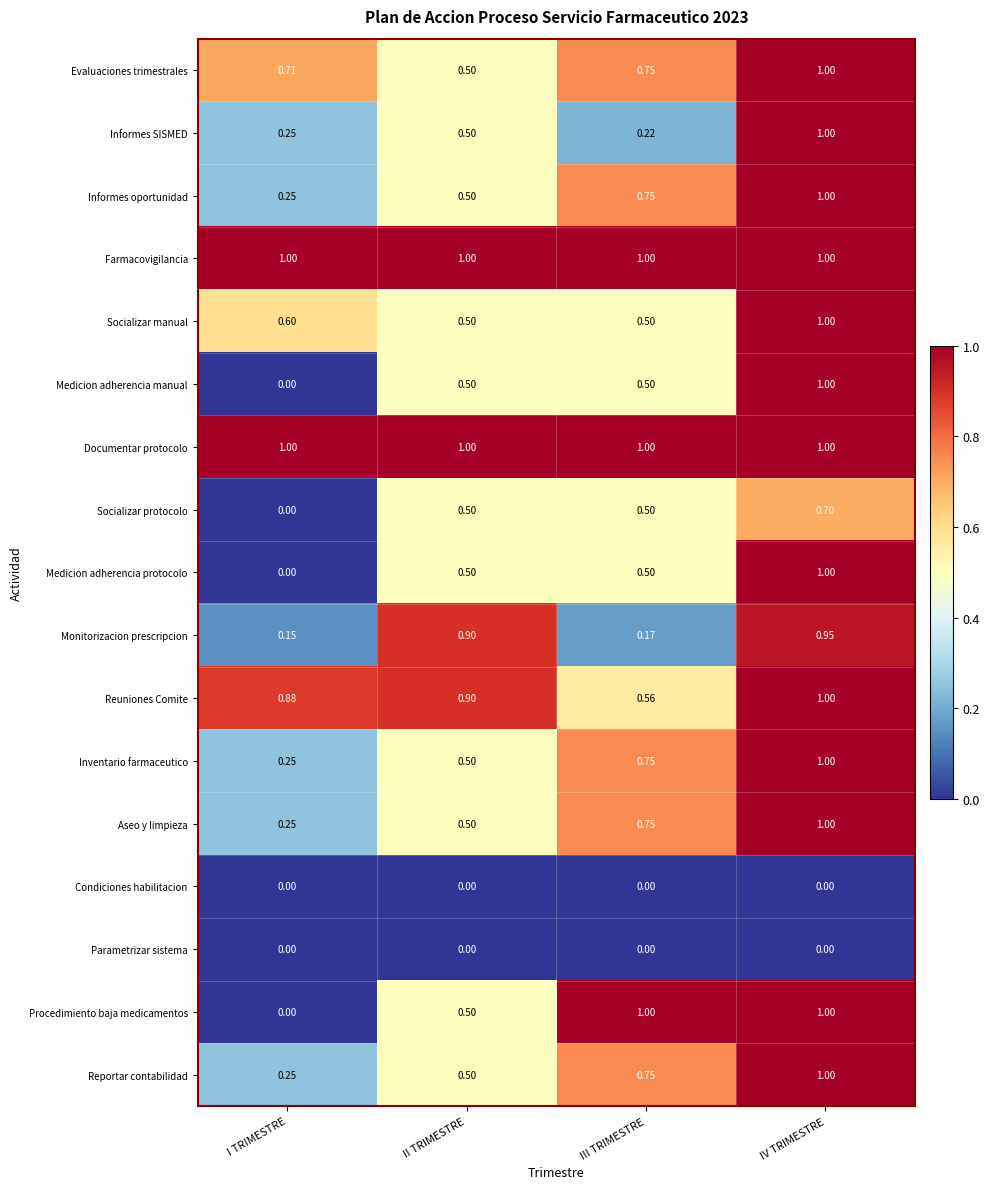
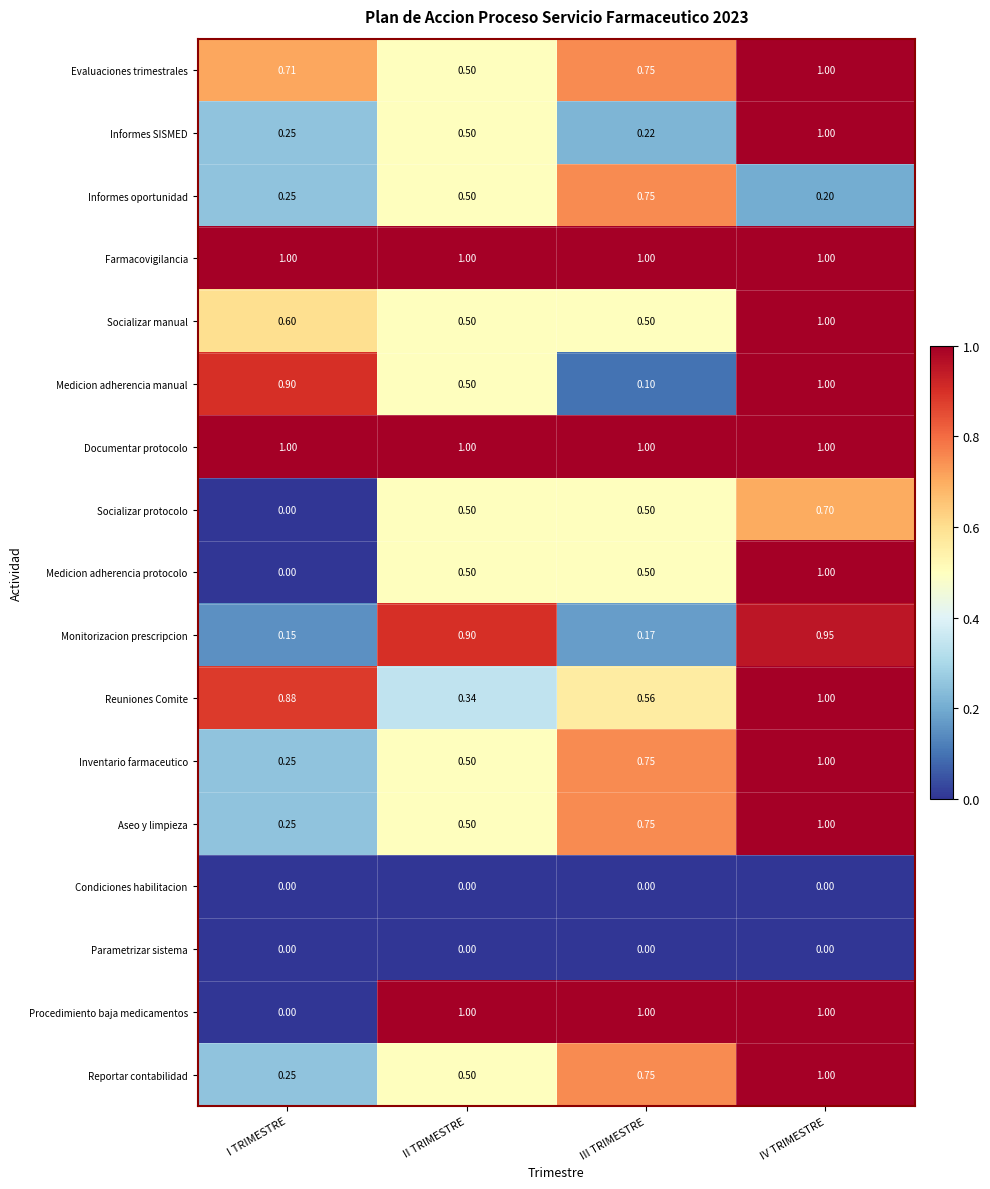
Informes oportunidad, IV TRIMESTRE: 1.00 -> 0.20
Medicion adherencia manual, I TRIMESTRE: 0.00 -> 0.90
Medicion adherencia manual, III TRIMESTRE: 0.50 -> 0.10
Reuniones Comite, II TRIMESTRE: 0.90 -> 0.34
Procedimiento baja medicamentos, II TRIMESTRE: 0.50 -> 1.00
